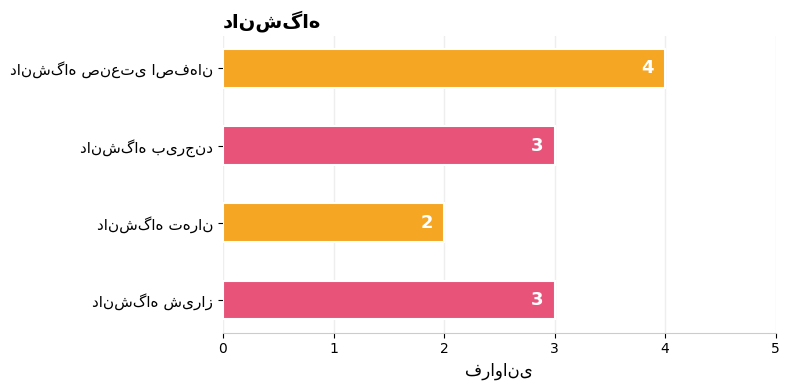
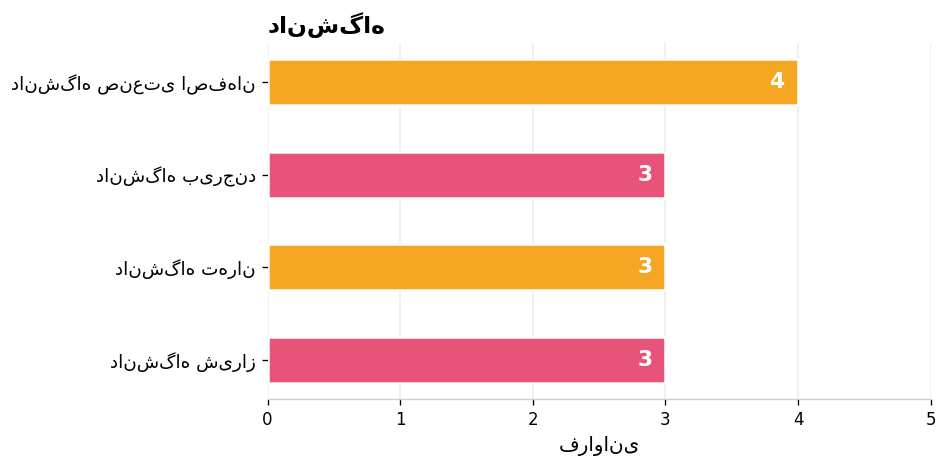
دانشگاه تهران: 2 -> 3
